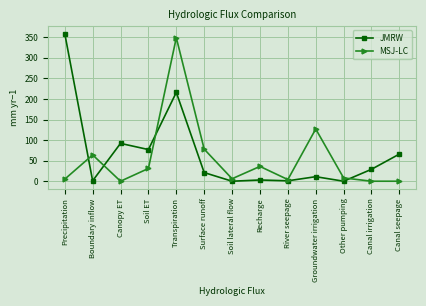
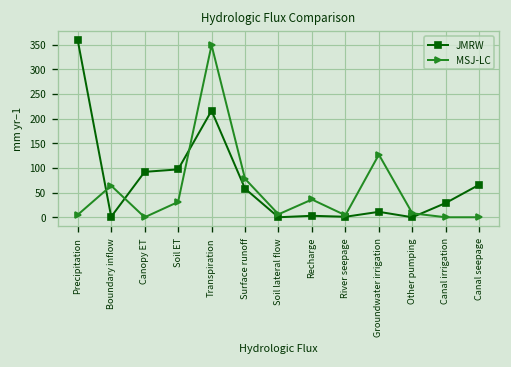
JMRW, Soil ET: 80 -> 100
JMRW, Surface runoff: 20 -> 60
